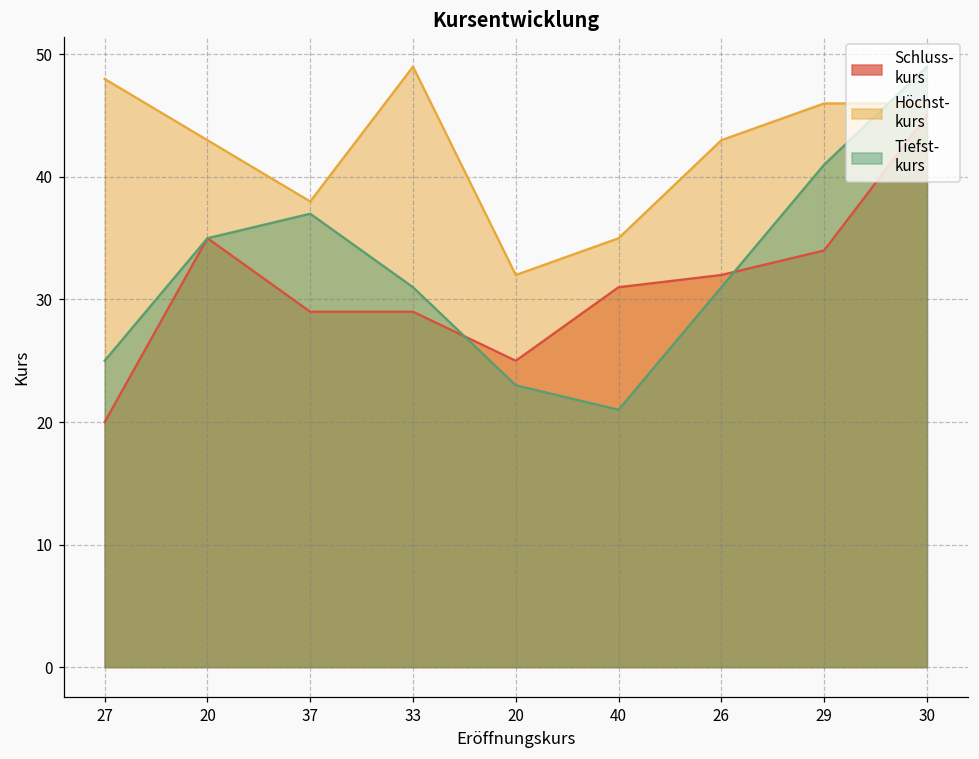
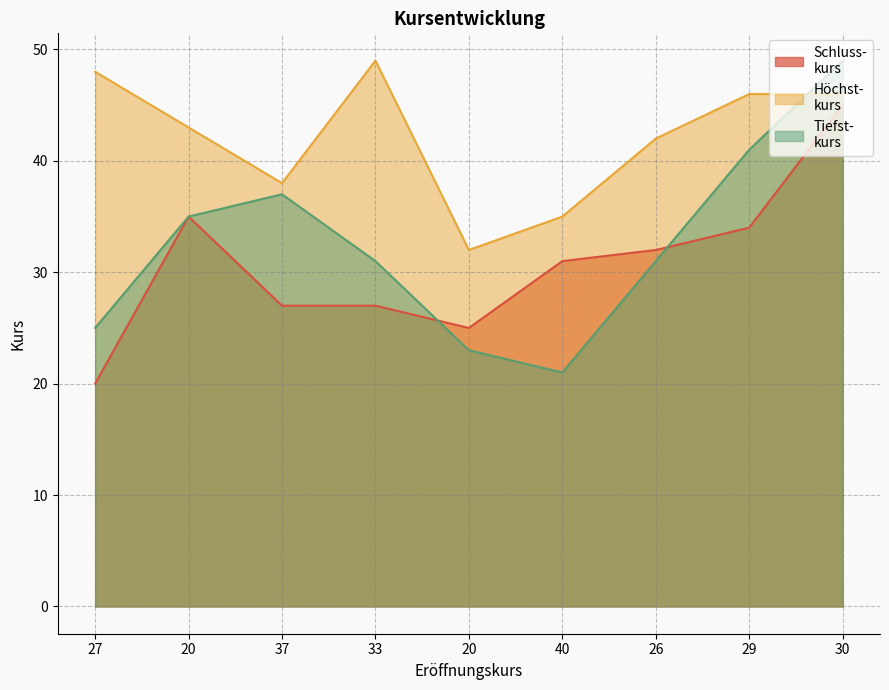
Schluss- kurs, 37: 29 -> 27
Schluss- kurs, 33: 29 -> 27
Höchst- kurs, 26: 43 -> 42
